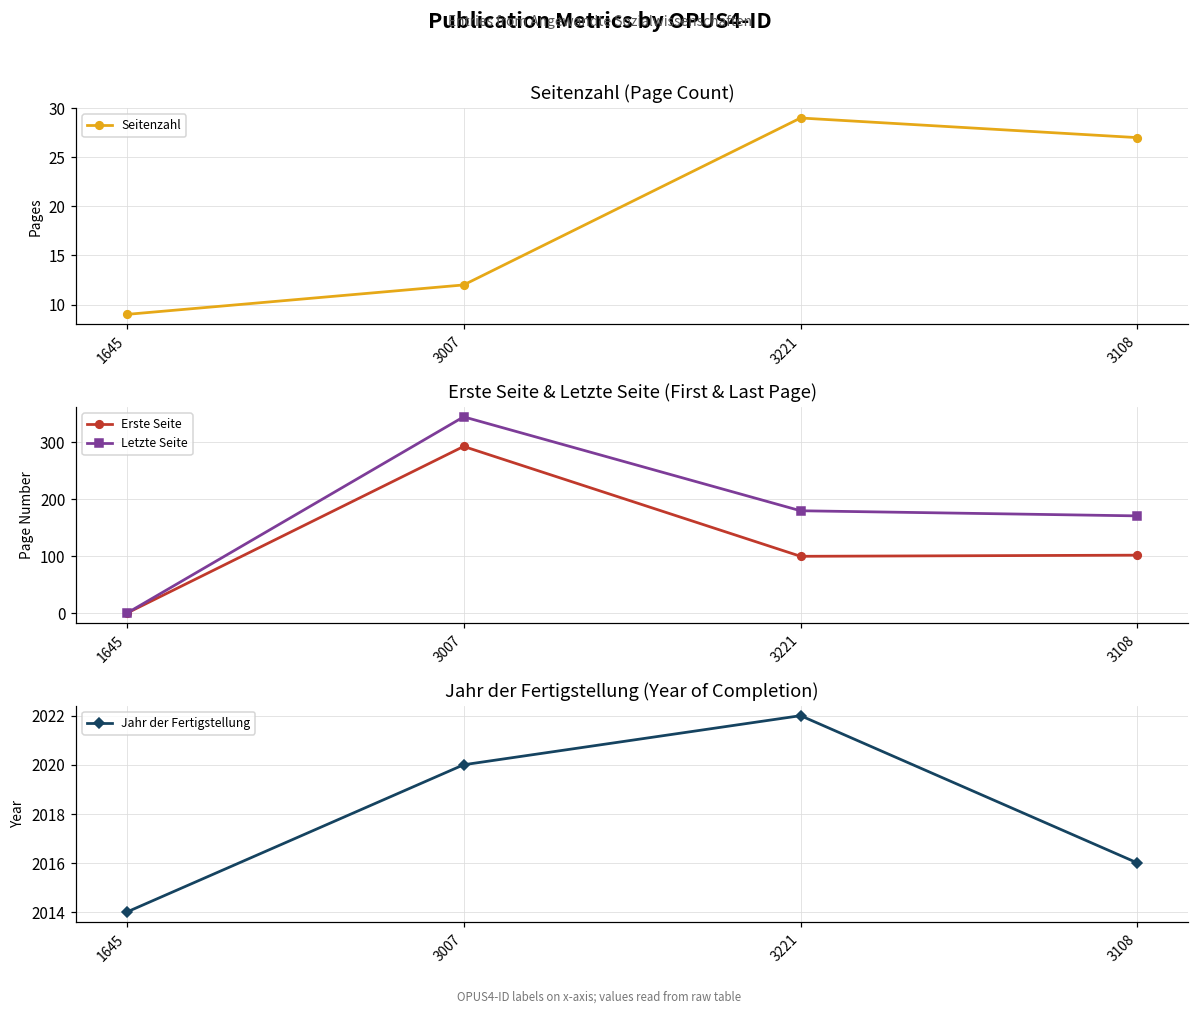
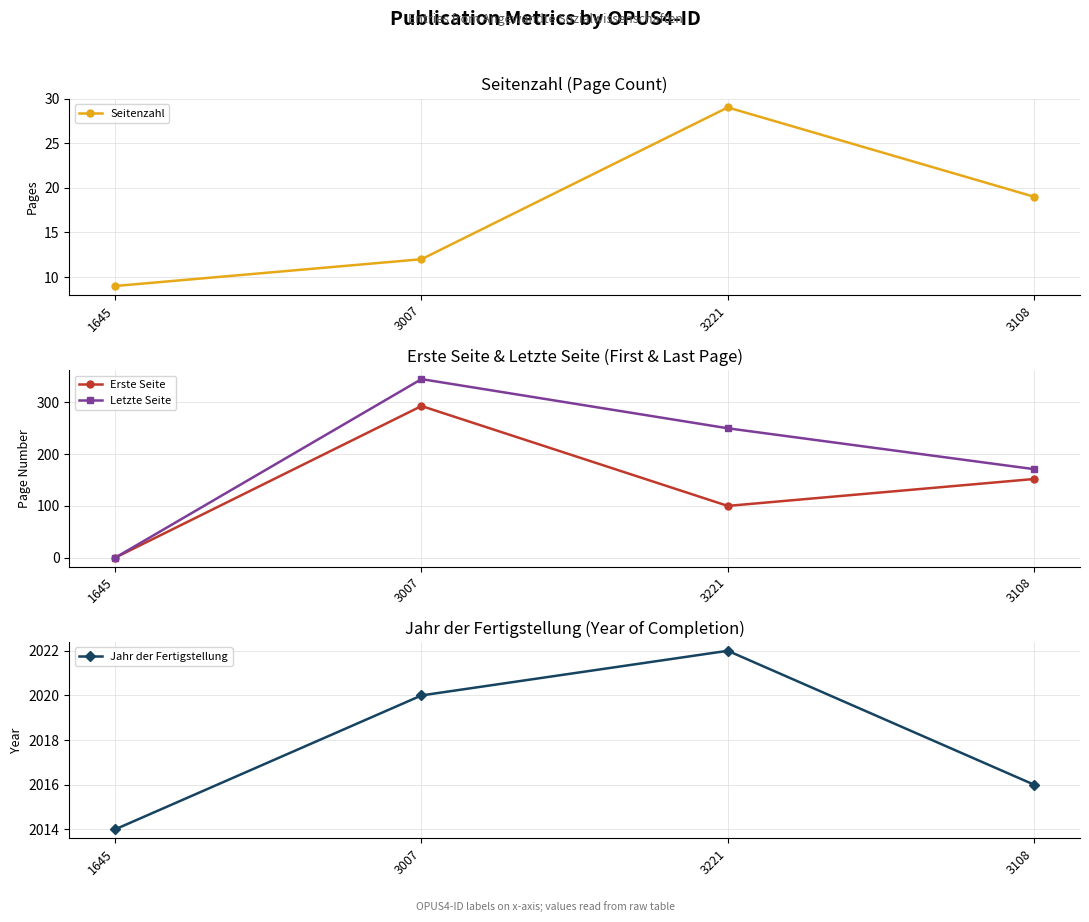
Seitenzahl (Page Count), 3108: 27 -> 19
Erste Seite & Letzte Seite (First & Last Page), Letzte Seite, 3221: 180 -> 250
Erste Seite & Letzte Seite (First & Last Page), Erste Seite, 3108: 100 -> 150
